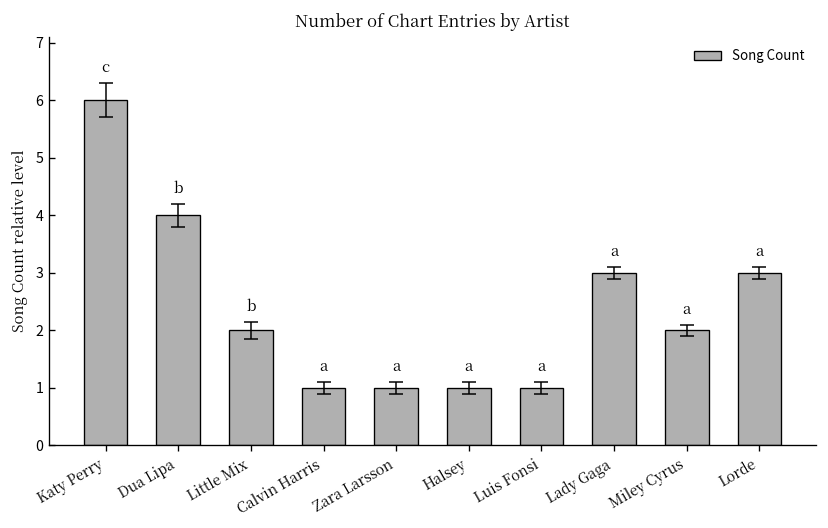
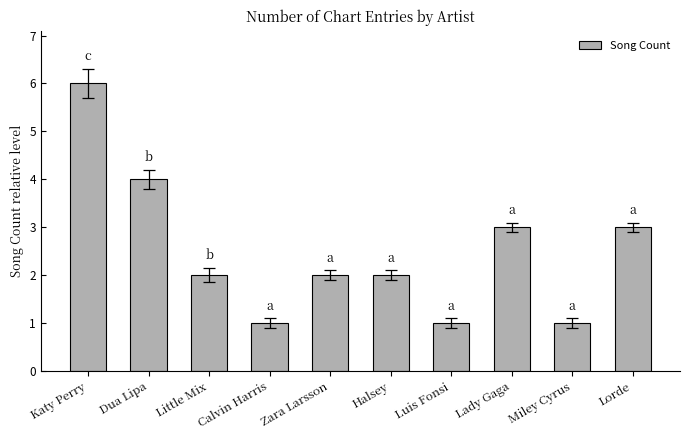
Song Count, Zara Larsson: 1 -> 2
Song Count, Halsey: 1 -> 2
Song Count, Miley Cyrus: 2 -> 1
